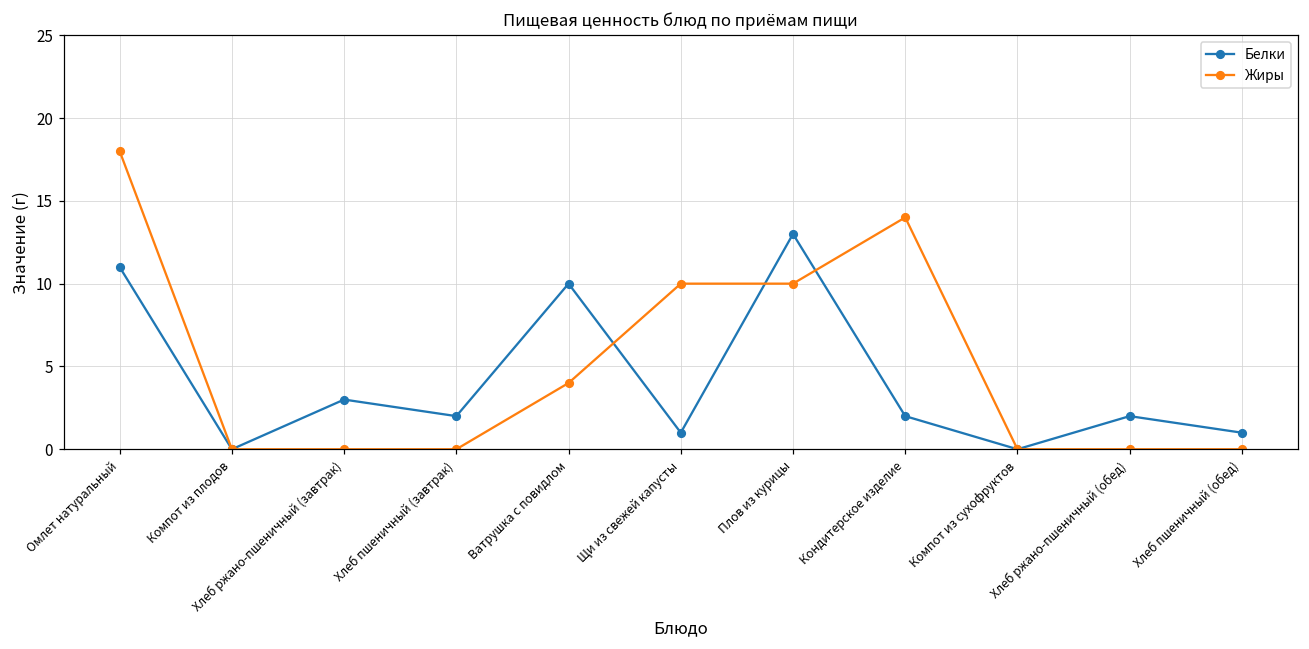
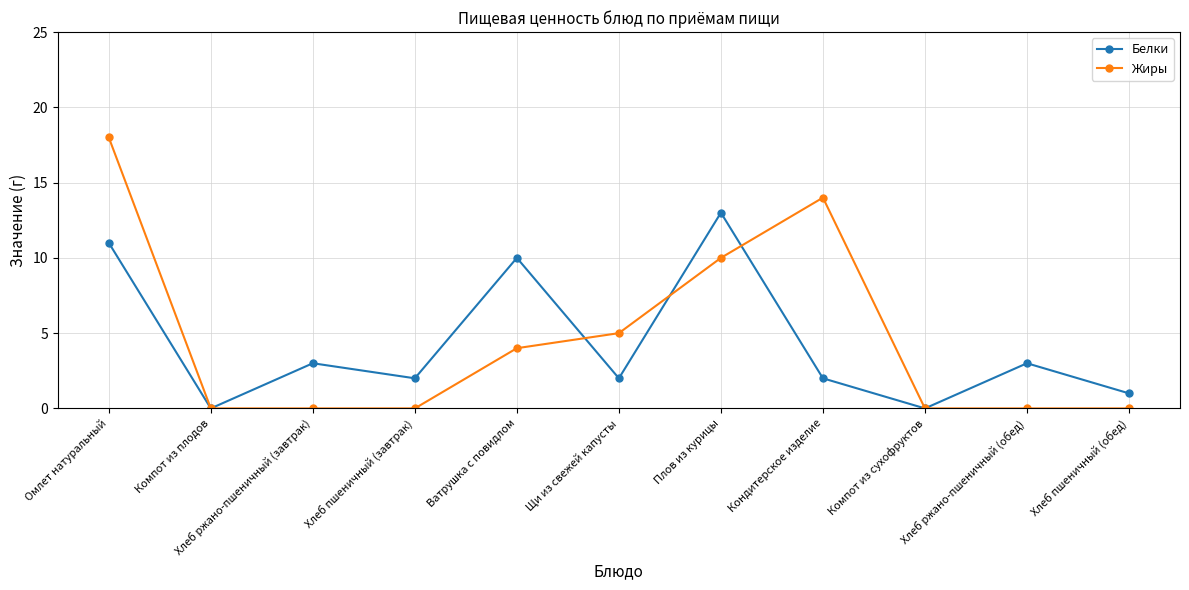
Белки, Щи из свежей капусты: 1 -> 2
Жиры, Щи из свежей капусты: 10 -> 5
Белки, Хлеб ржано-пшеничный (обед): 2 -> 3
